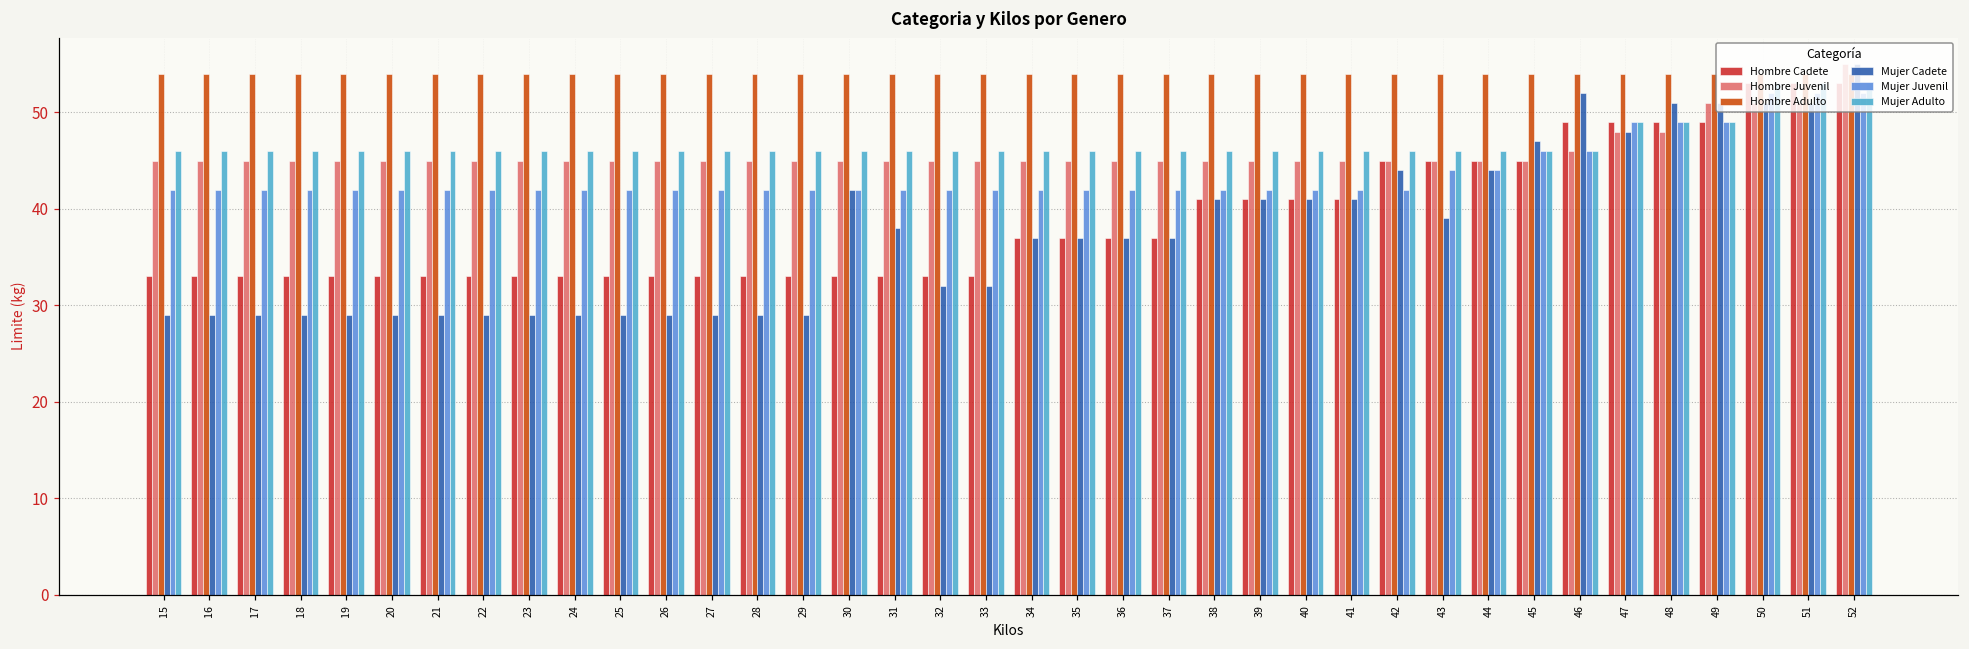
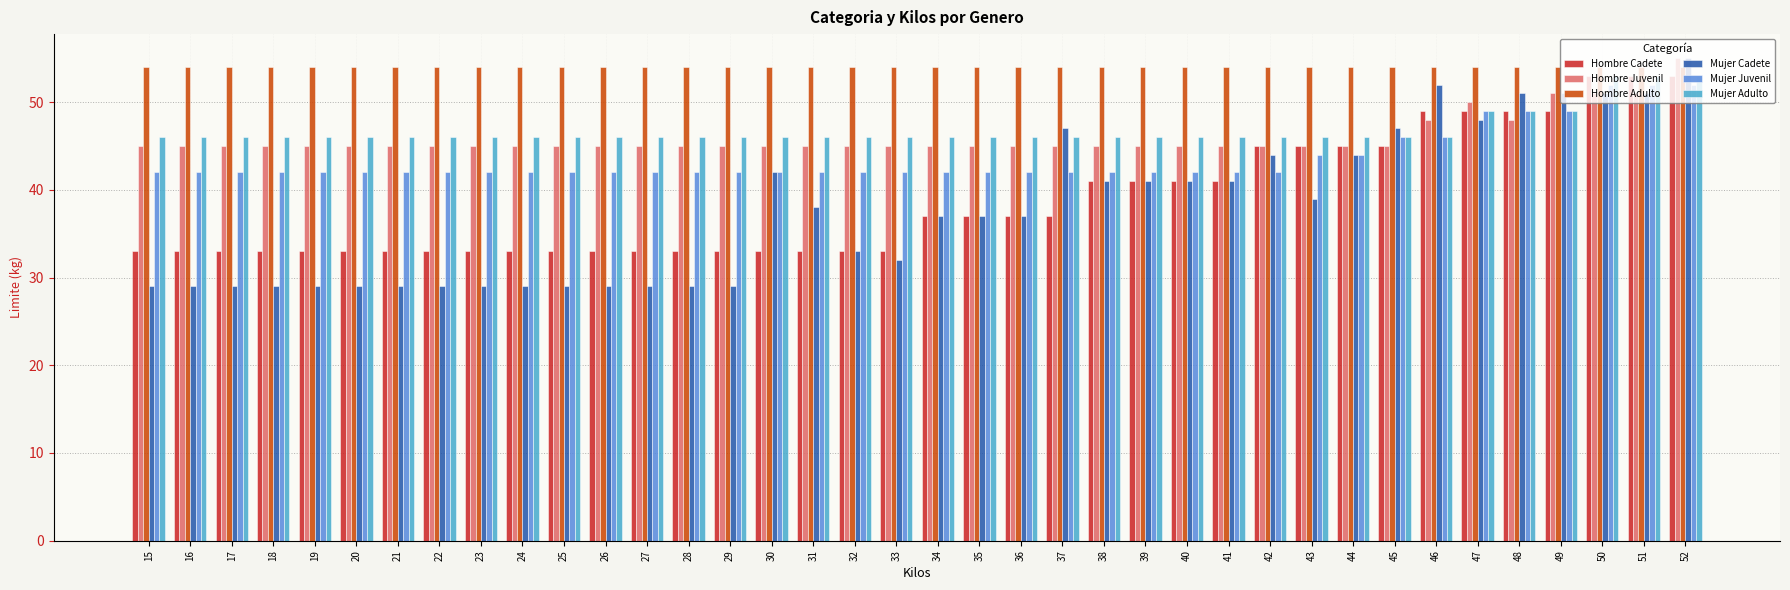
Mujer Cadete, 32: 32 -> 33
Mujer Cadete, 37: 37 -> 47
Hombre Juvenil, 46: 46 -> 48
Hombre Juvenil, 47: 48 -> 50
